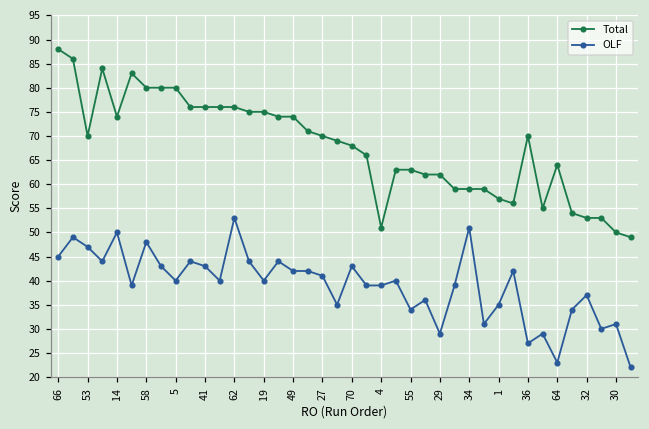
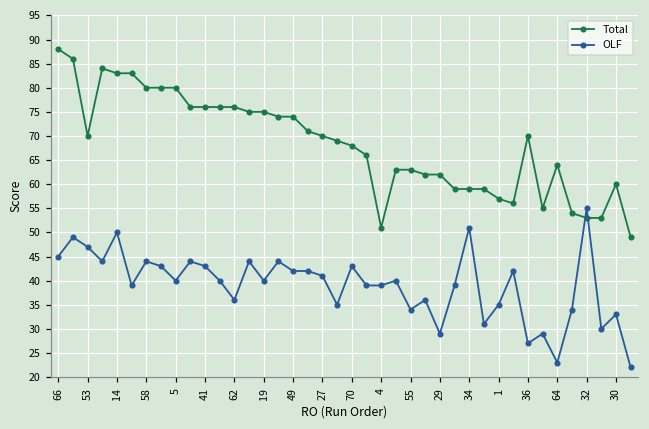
Total, 14: 74 -> 83
OLF, 58: 48 -> 44
OLF, 62: 53 -> 36
OLF, 32: 37 -> 55
Total, 30: 50 -> 60
OLF, 30: 31 -> 33
